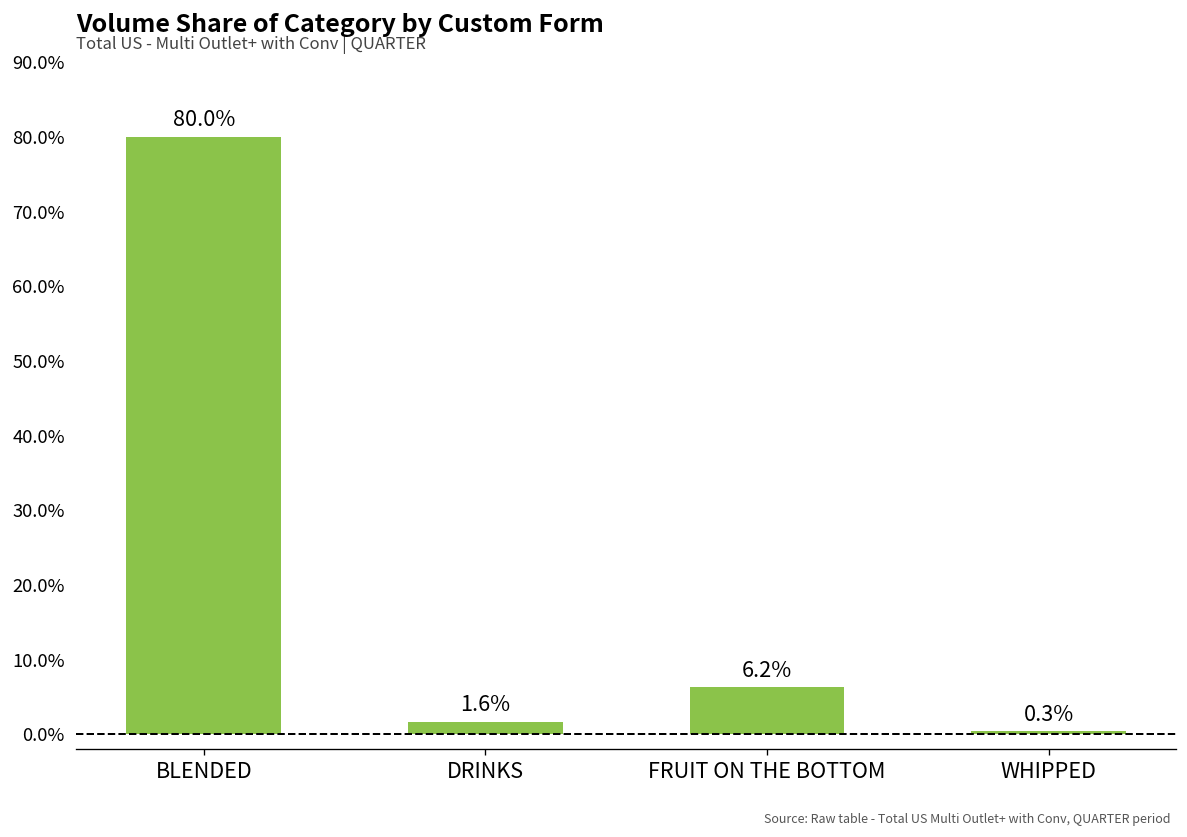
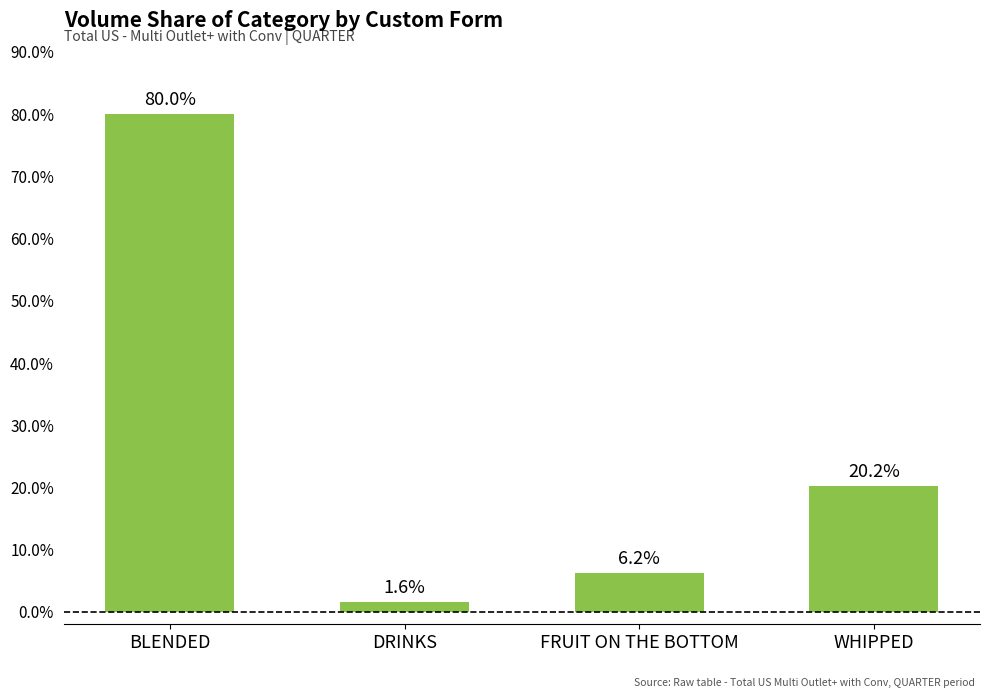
WHIPPED: 0.3% -> 20.2%
